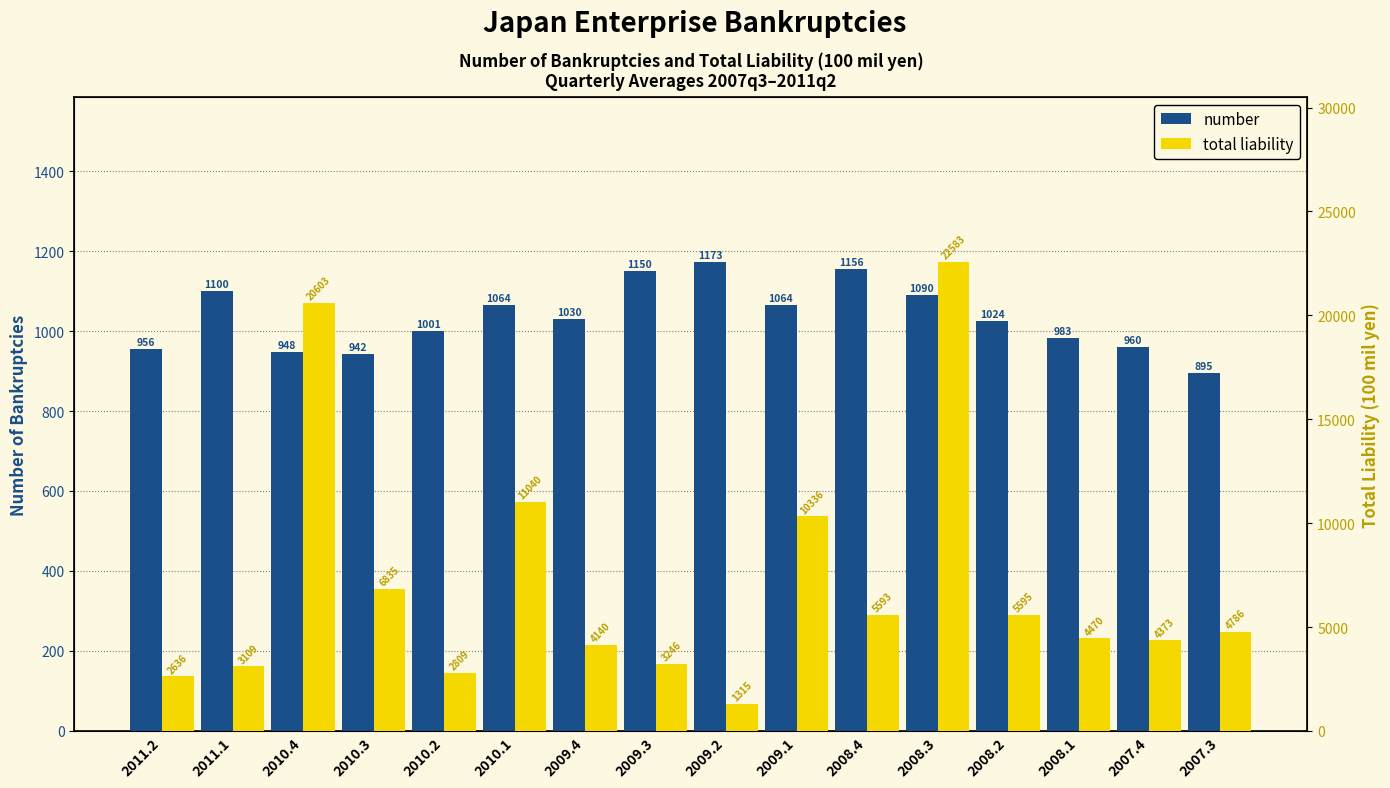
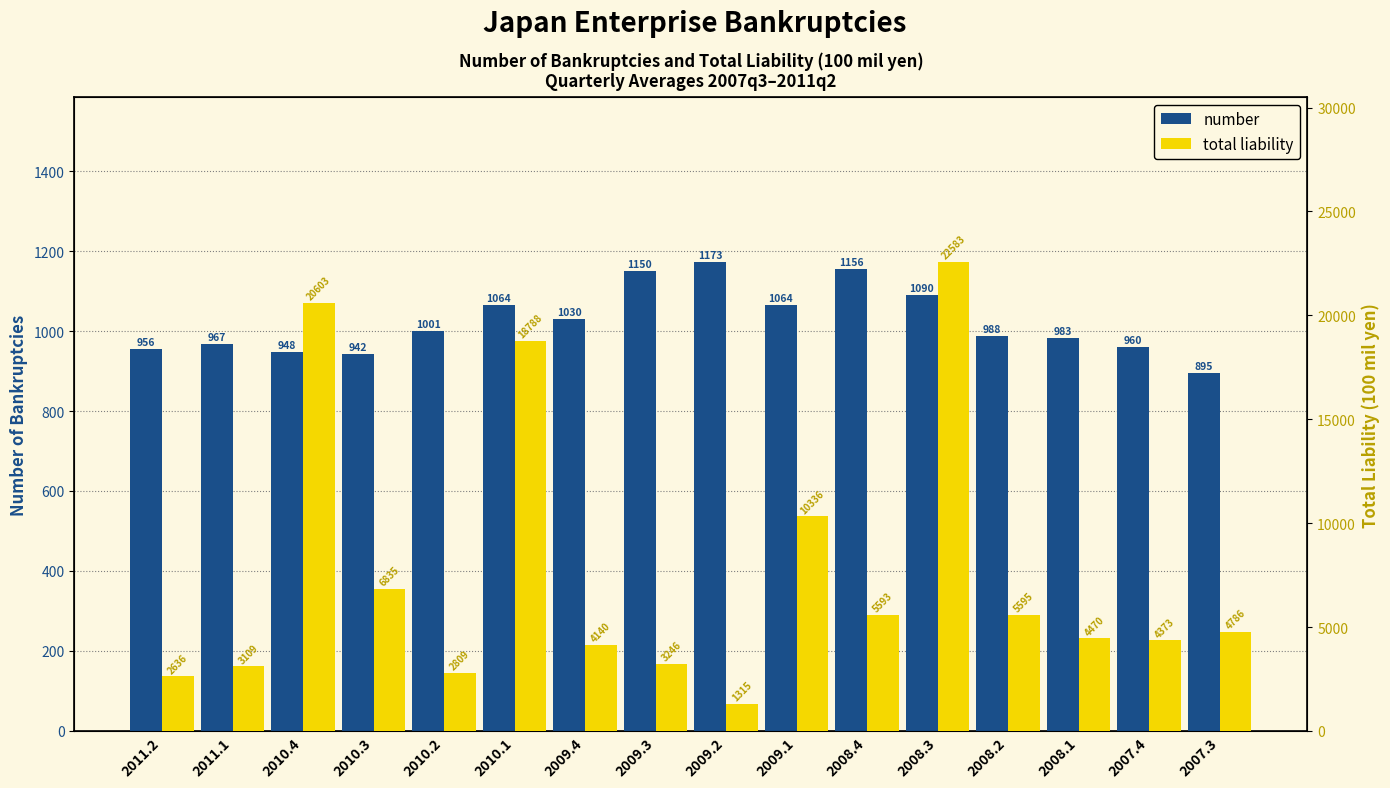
number, 2011.1: 1100 -> 967
number, 2008.2: 1024 -> 988
total liability, 2010.1: 11040 -> 18788
